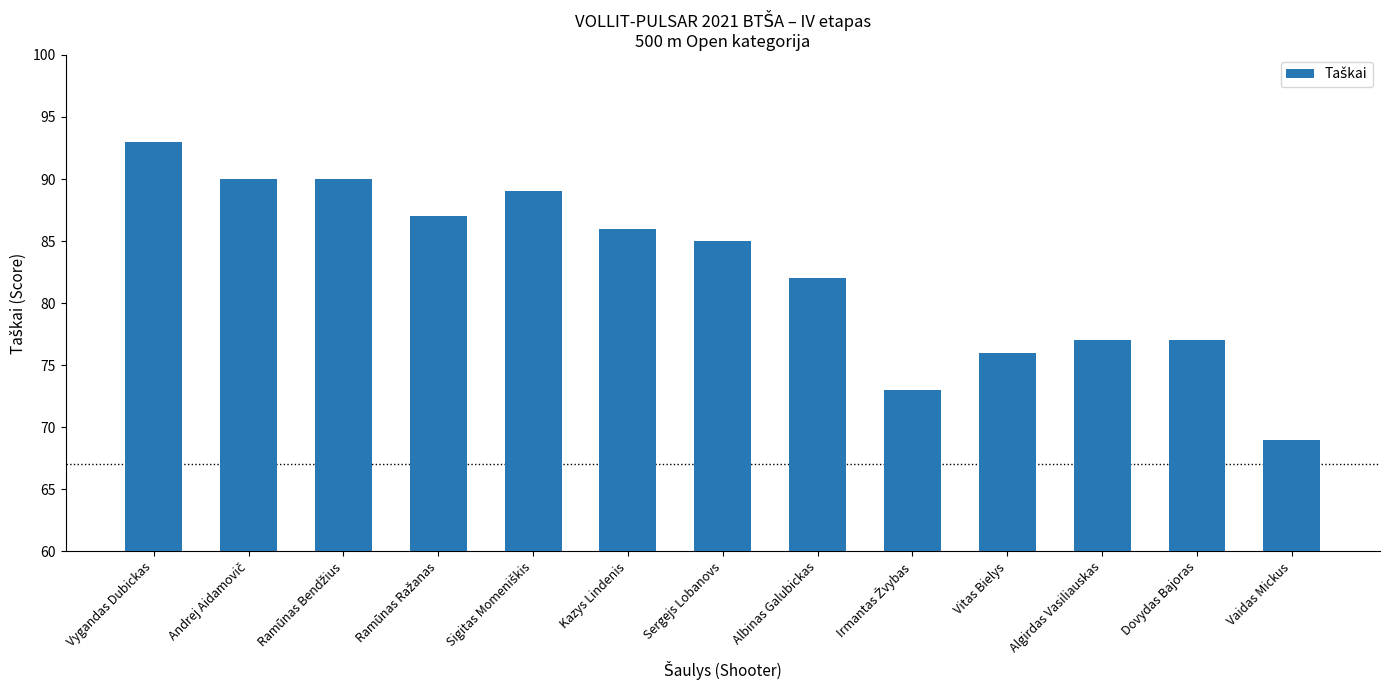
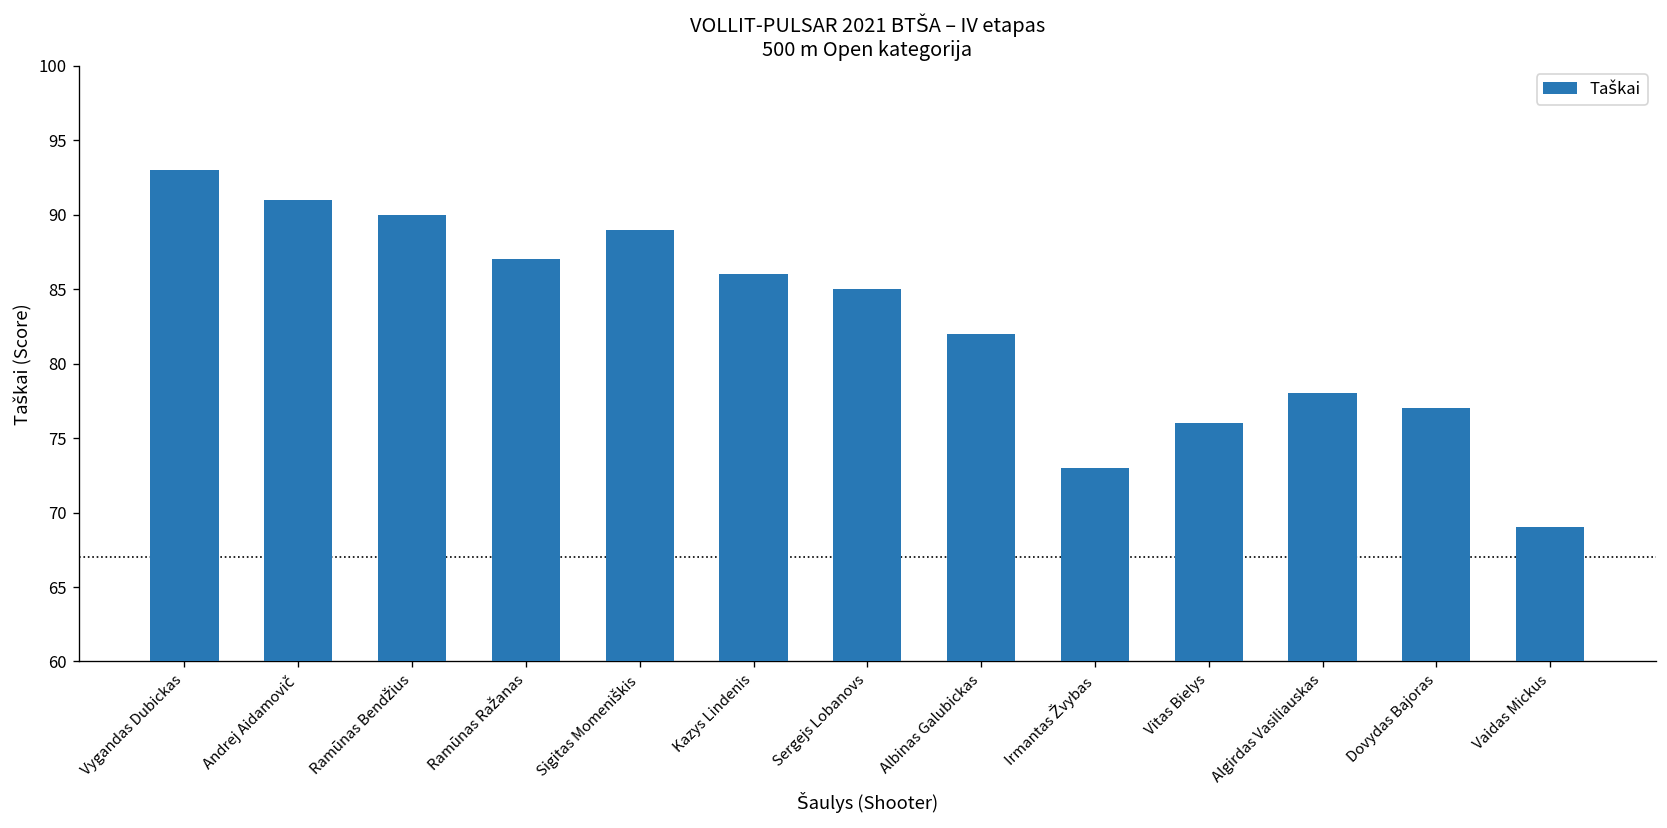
Andrej Aidamovič: 90 -> 91
Algirdas Vasiliauskas: 77 -> 78
